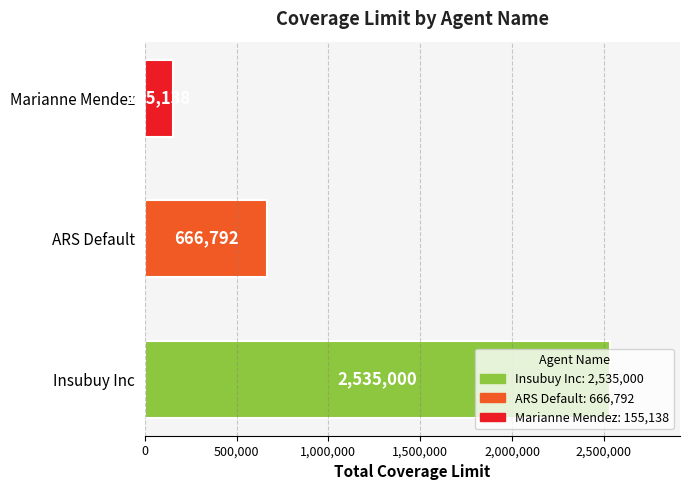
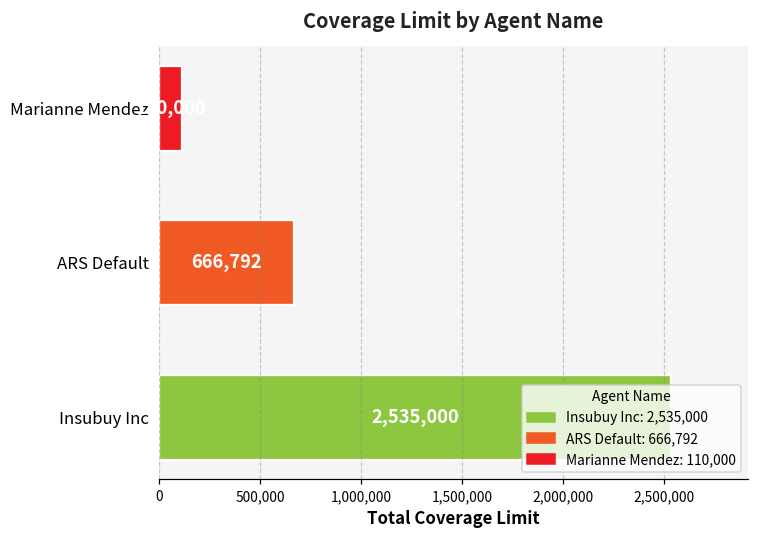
Marianne Mendez: 160,000 -> 110,000
